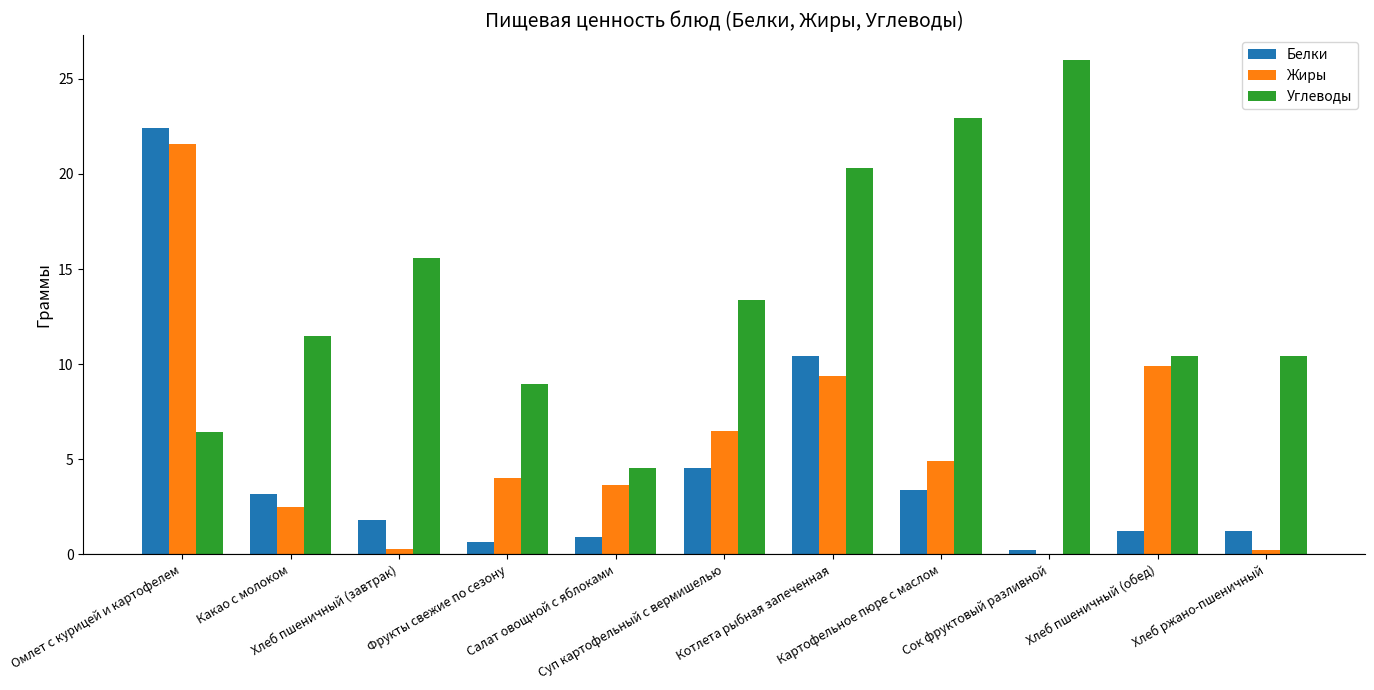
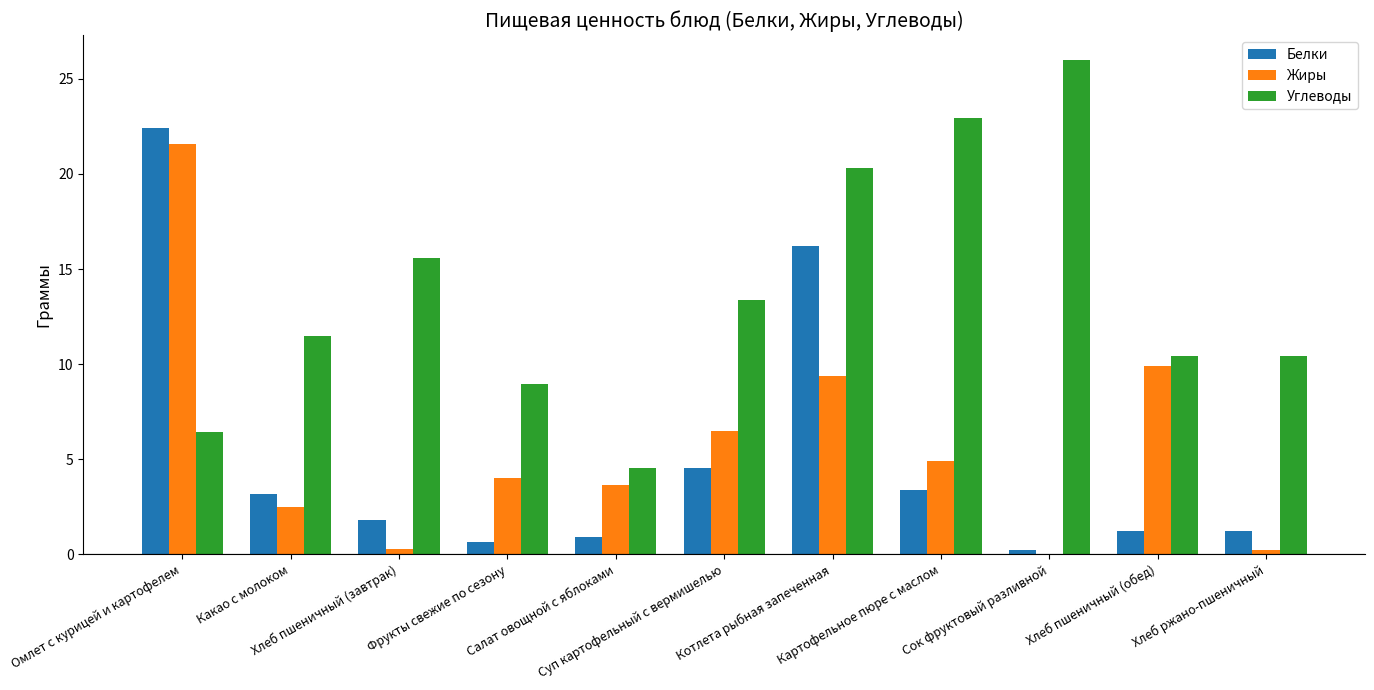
Белки, Котлета рыбная запеченная: 10.4 -> 16.2
